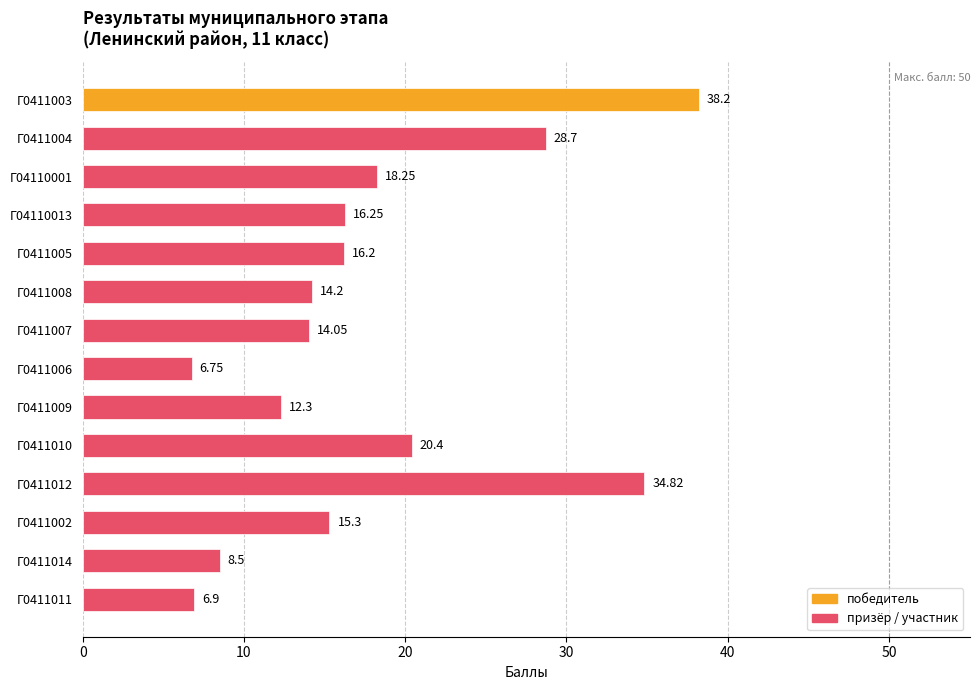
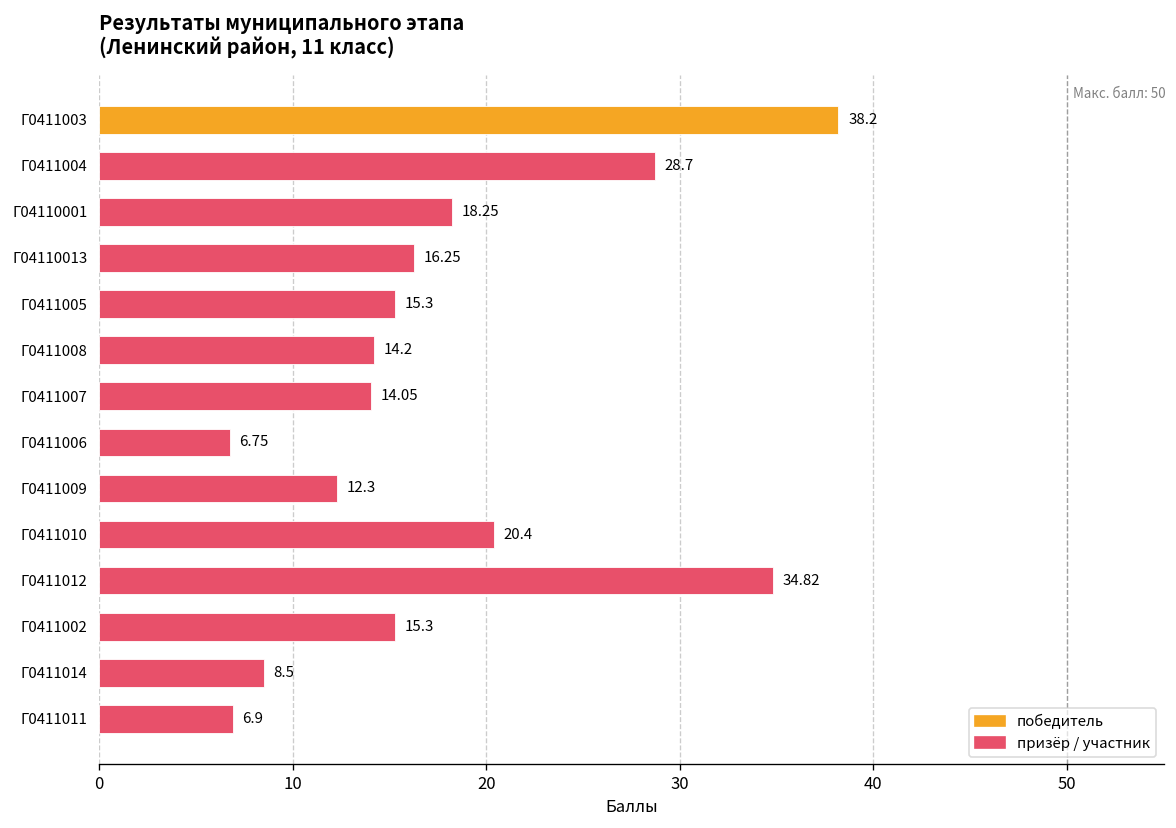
Г0411005: 16.2 -> 15.3
